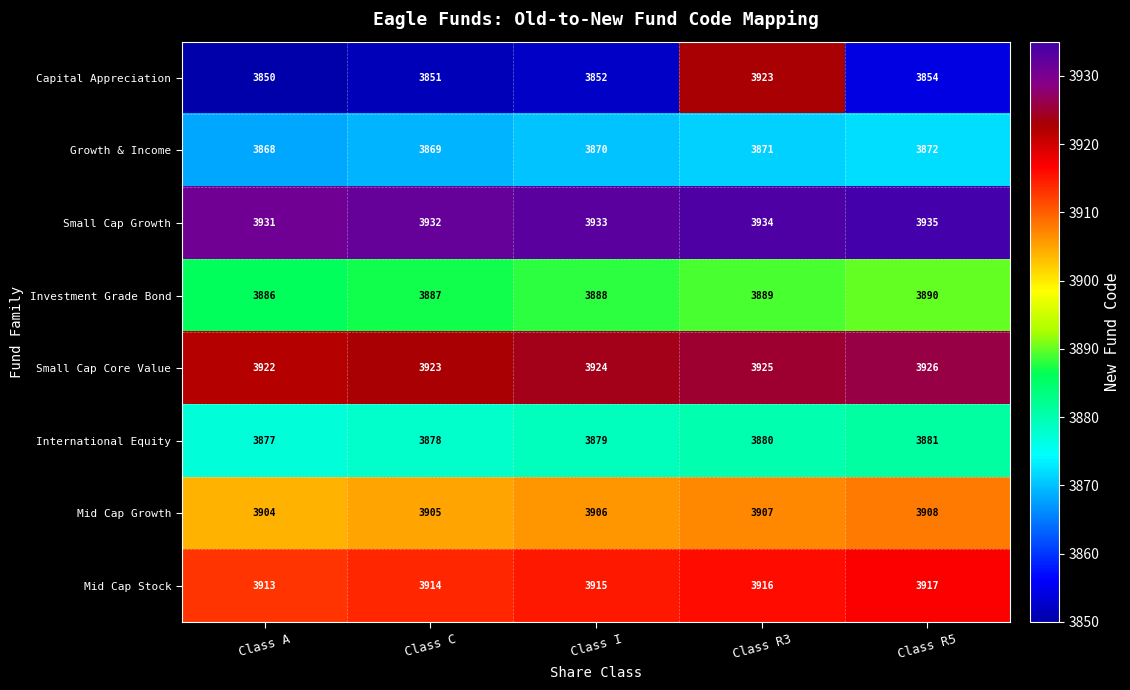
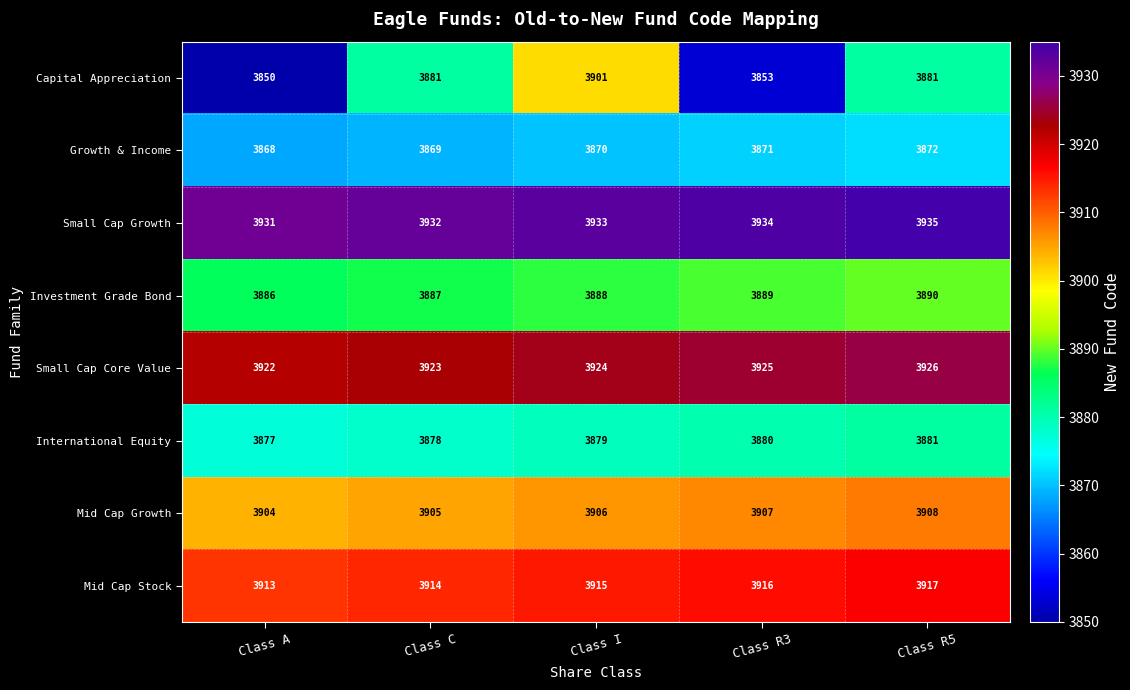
Capital Appreciation, Class C: 3851 -> 3881
Capital Appreciation, Class I: 3852 -> 3901
Capital Appreciation, Class R3: 3923 -> 3853
Capital Appreciation, Class R5: 3854 -> 3881
